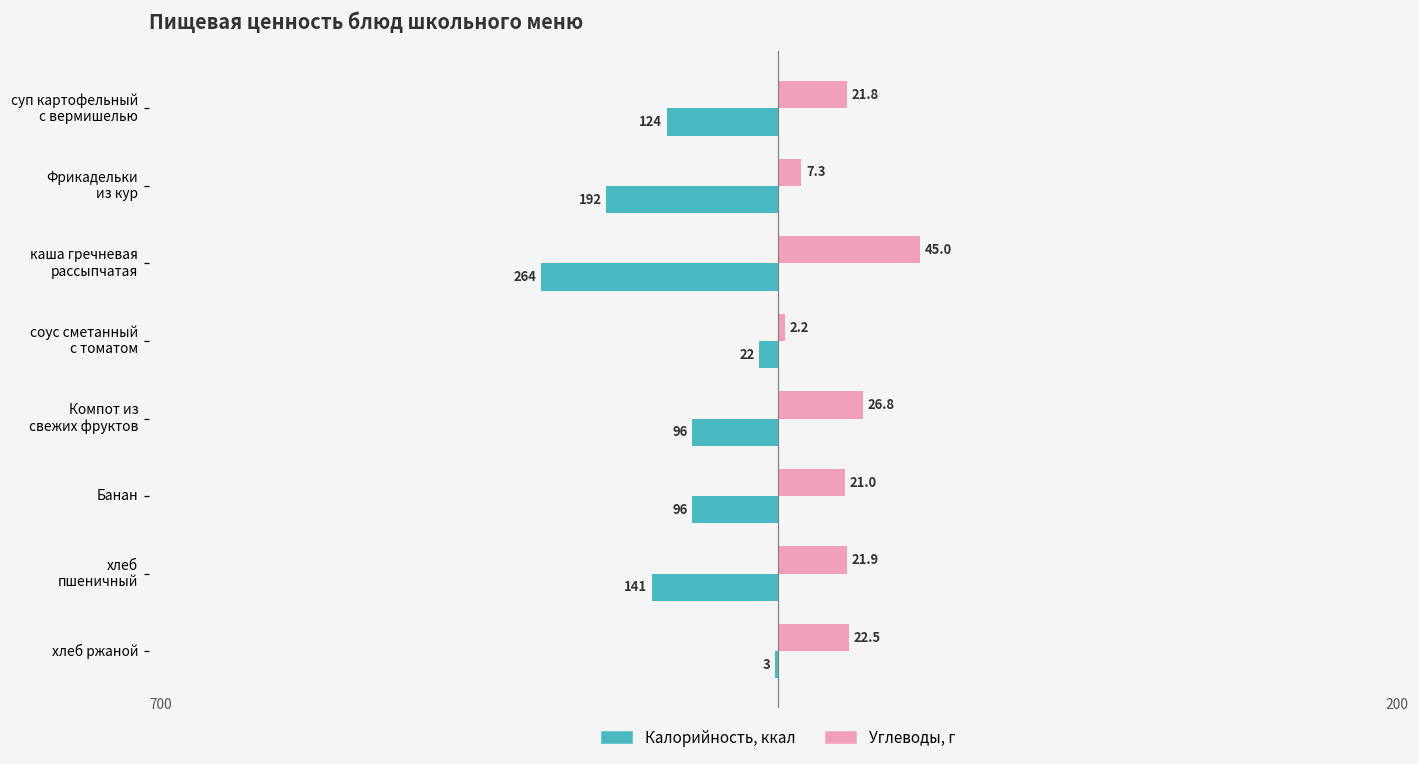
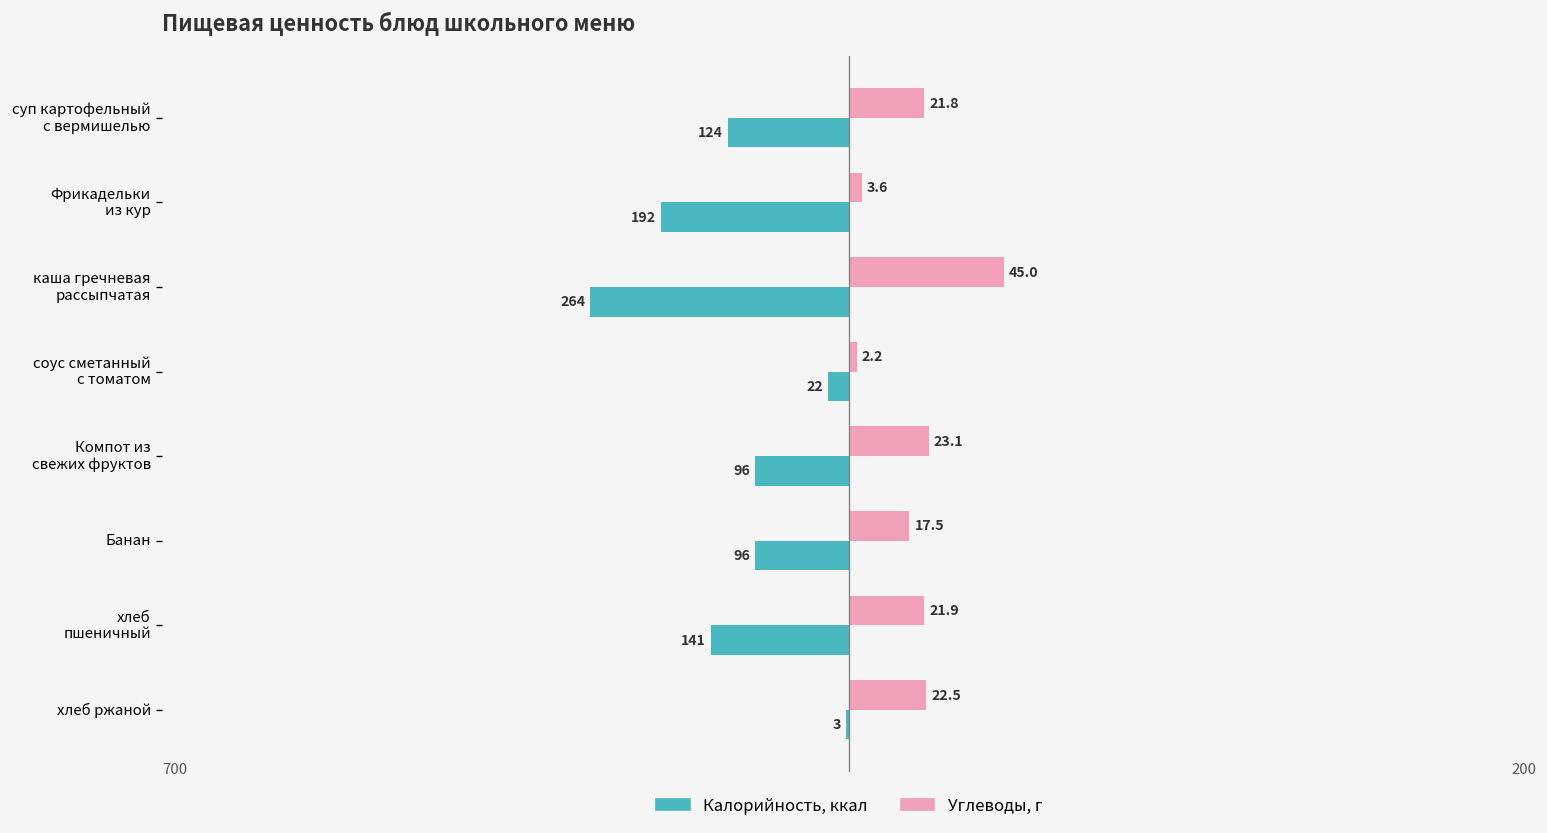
Углеводы, г, Фрикадельки из кур: 7.3 -> 3.6
Углеводы, г, Компот из свежих фруктов: 26.8 -> 23.1
Углеводы, г, Банан: 21.0 -> 17.5
